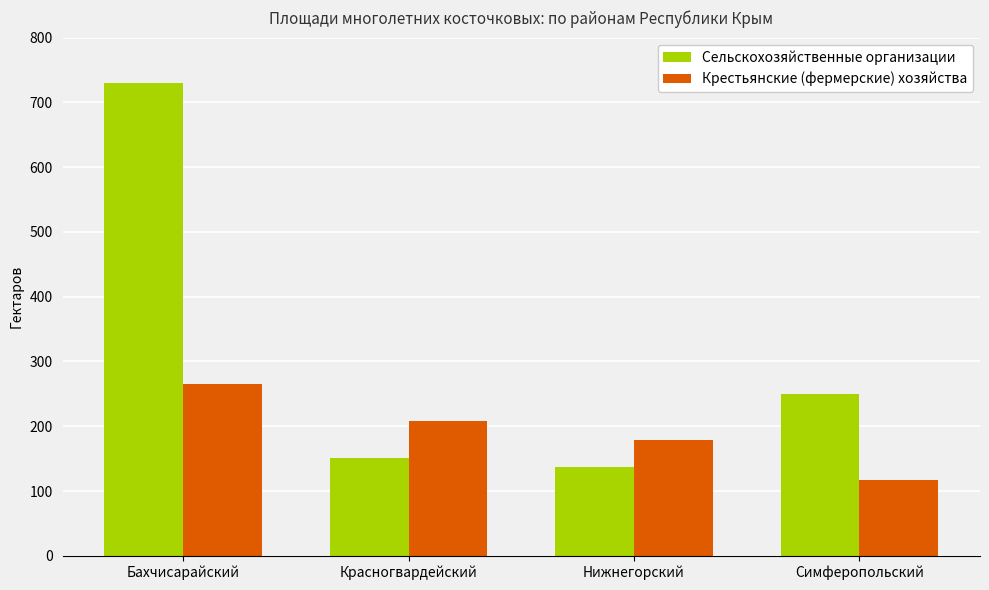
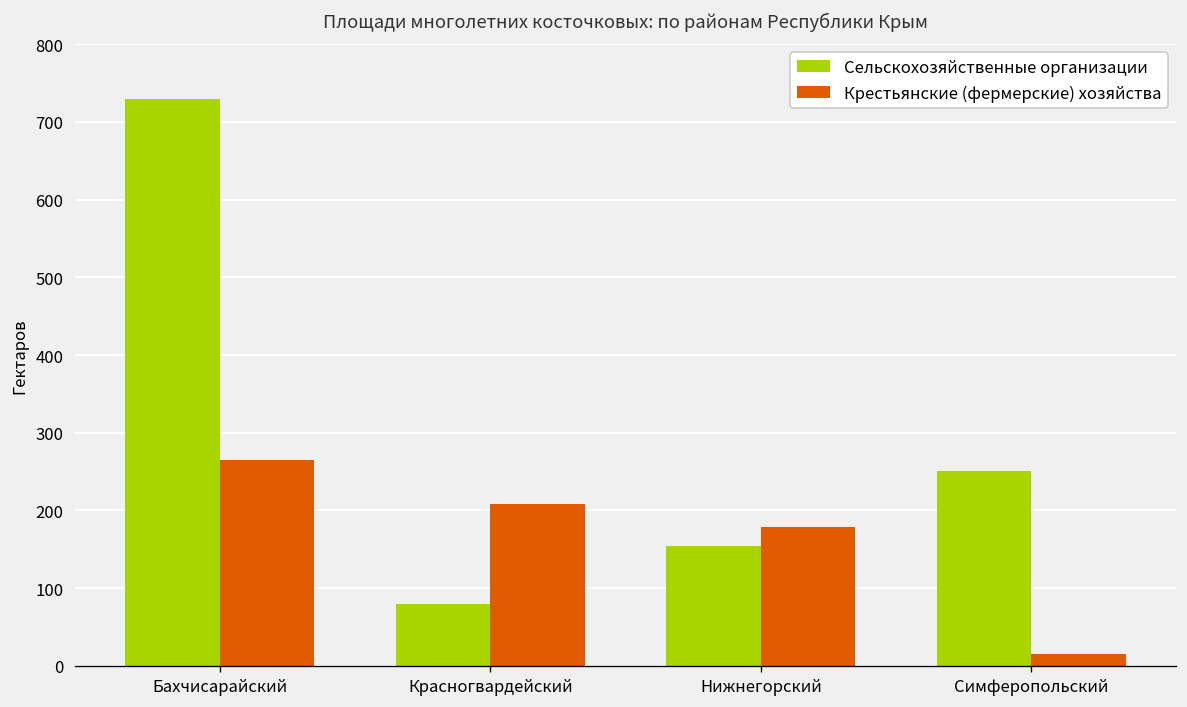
Сельскохозяйственные организации, Красногвардейский: 150 -> 80
Сельскохозяйственные организации, Нижнегорский: 140 -> 150
Крестьянские (фермерские) хозяйства, Симферопольский: 120 -> 20
